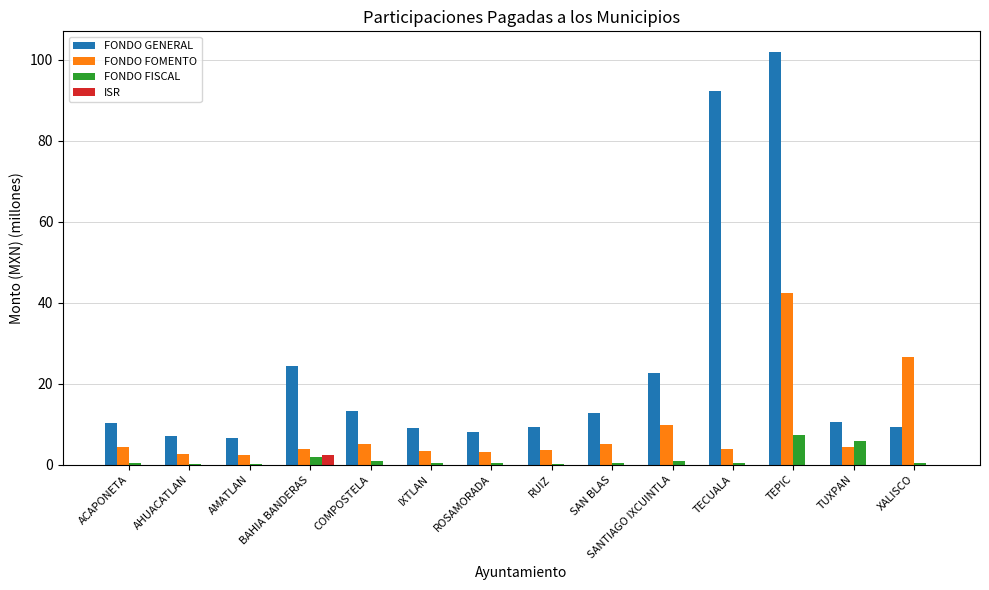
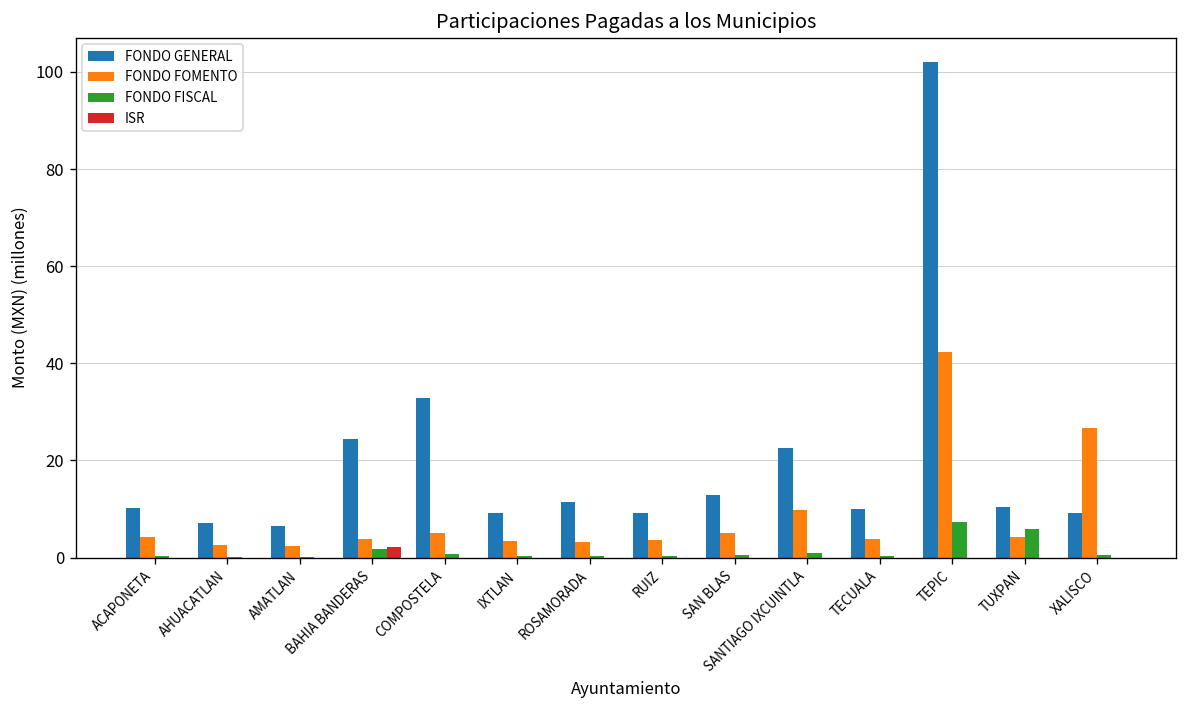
FONDO GENERAL, COMPOSTELA: 13 -> 33
FONDO GENERAL, ROSAMORADA: 8 -> 11
FONDO GENERAL, TECUALA: 92 -> 10
